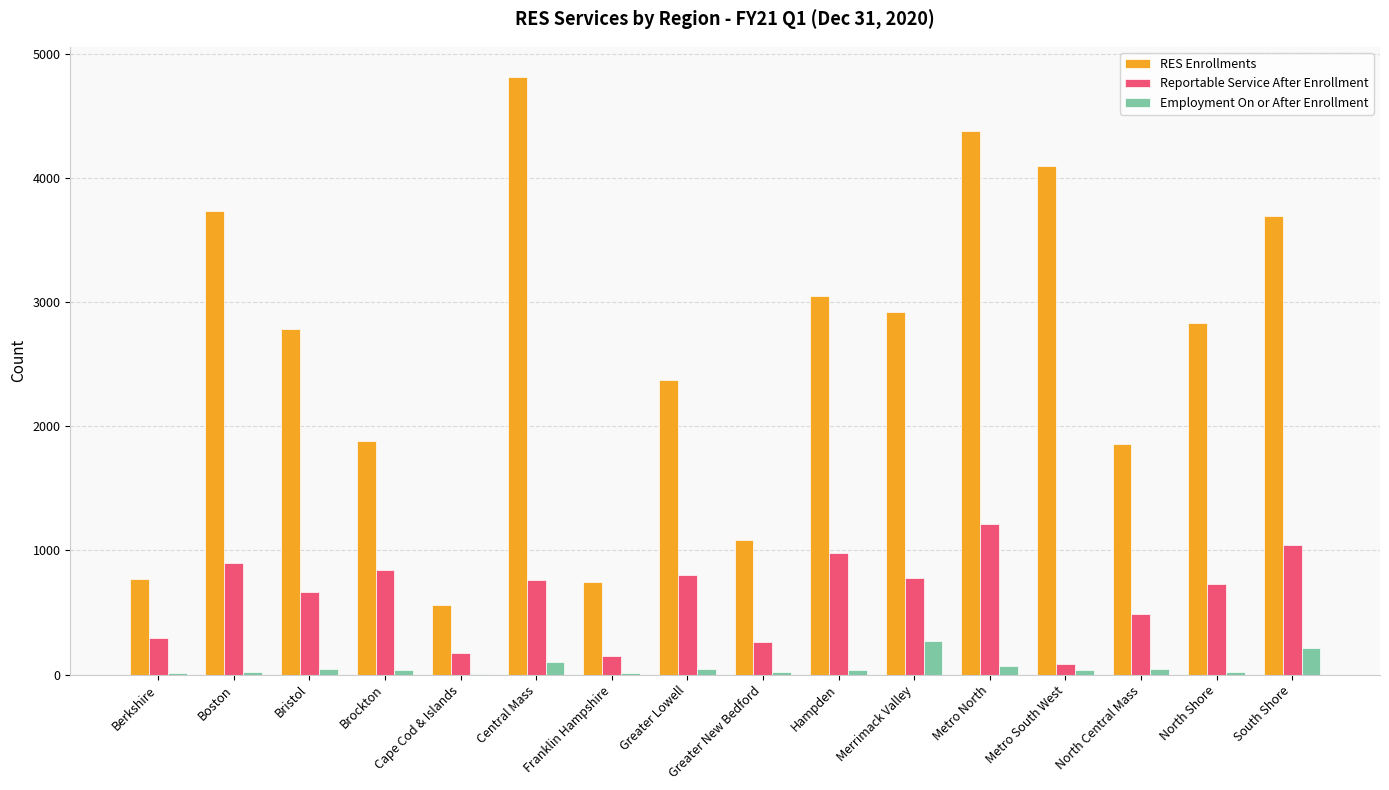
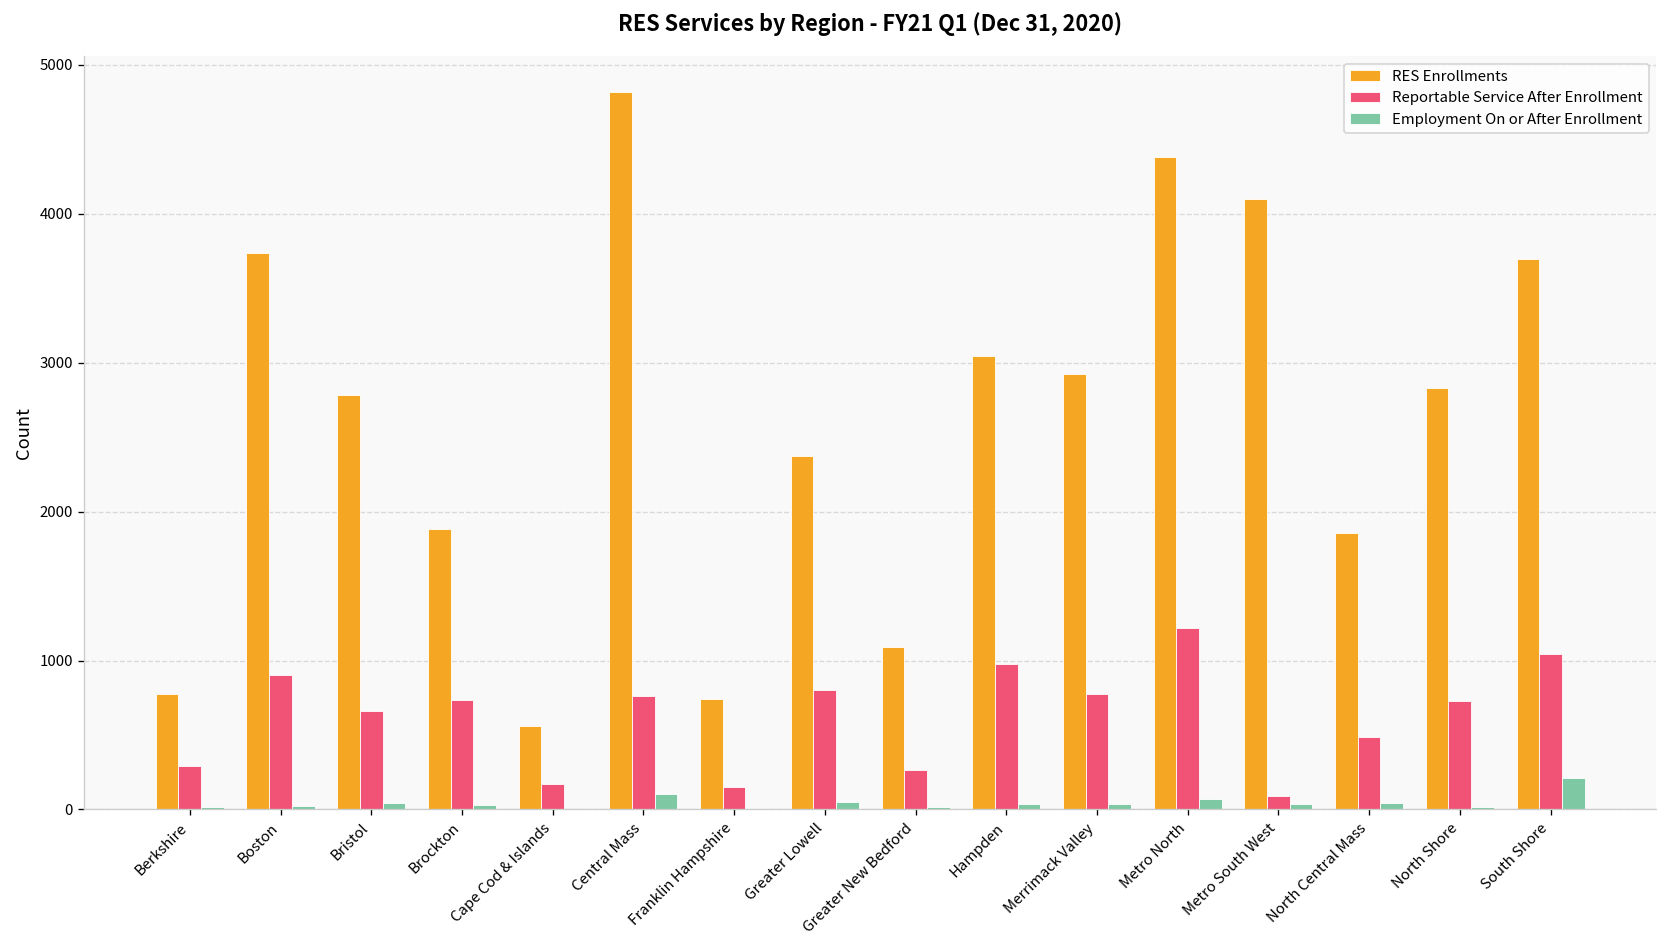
Reportable Service After Enrollment, Brockton: 840 -> 740
Employment On or After Enrollment, Merrimack Valley: 270 -> 30
